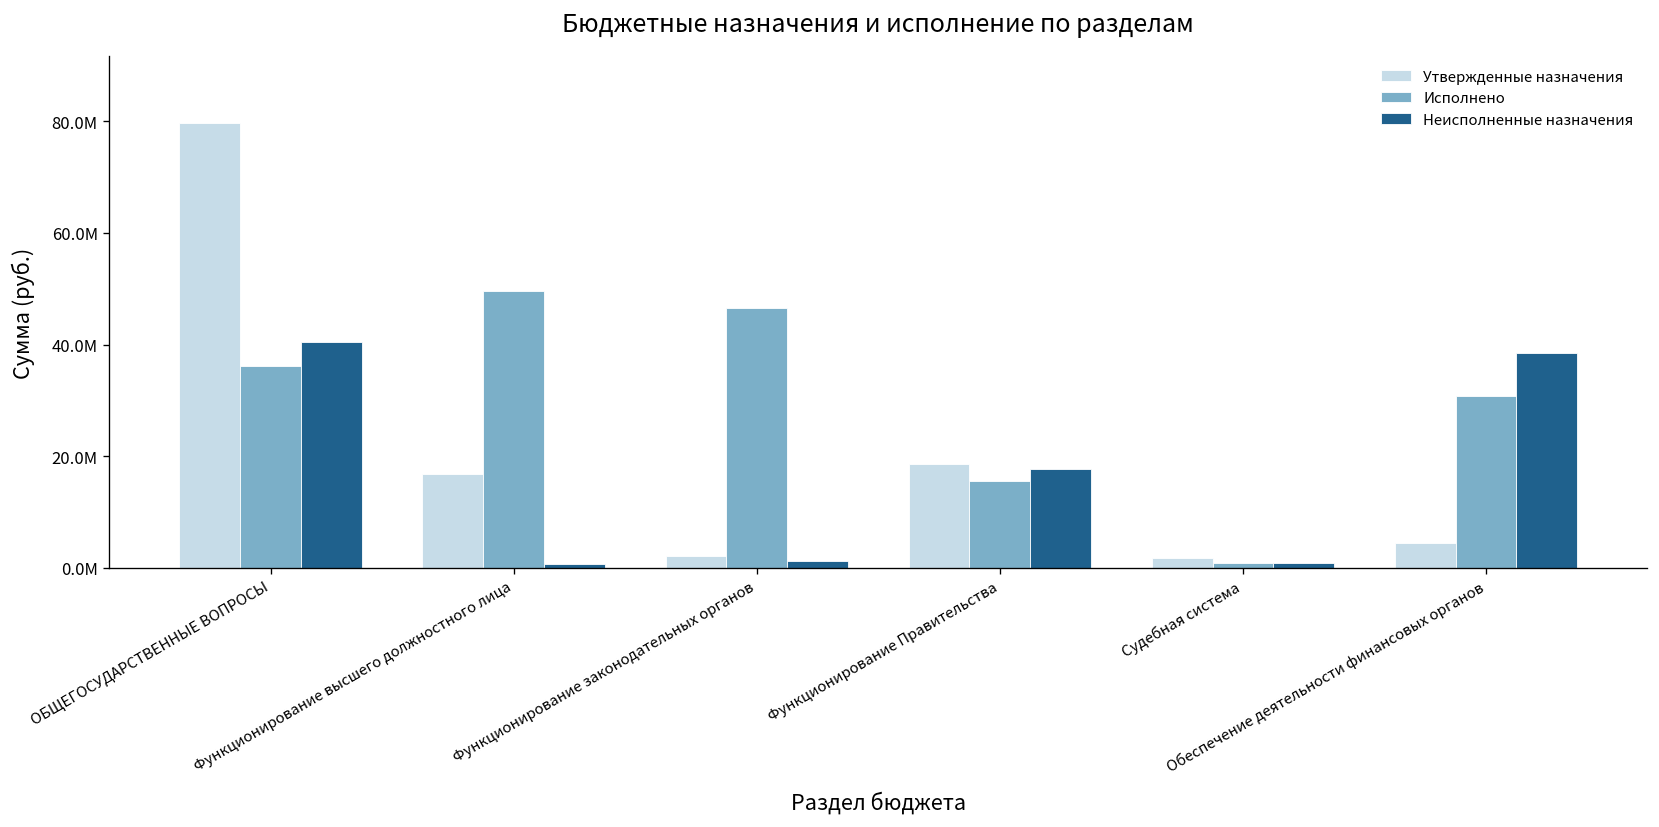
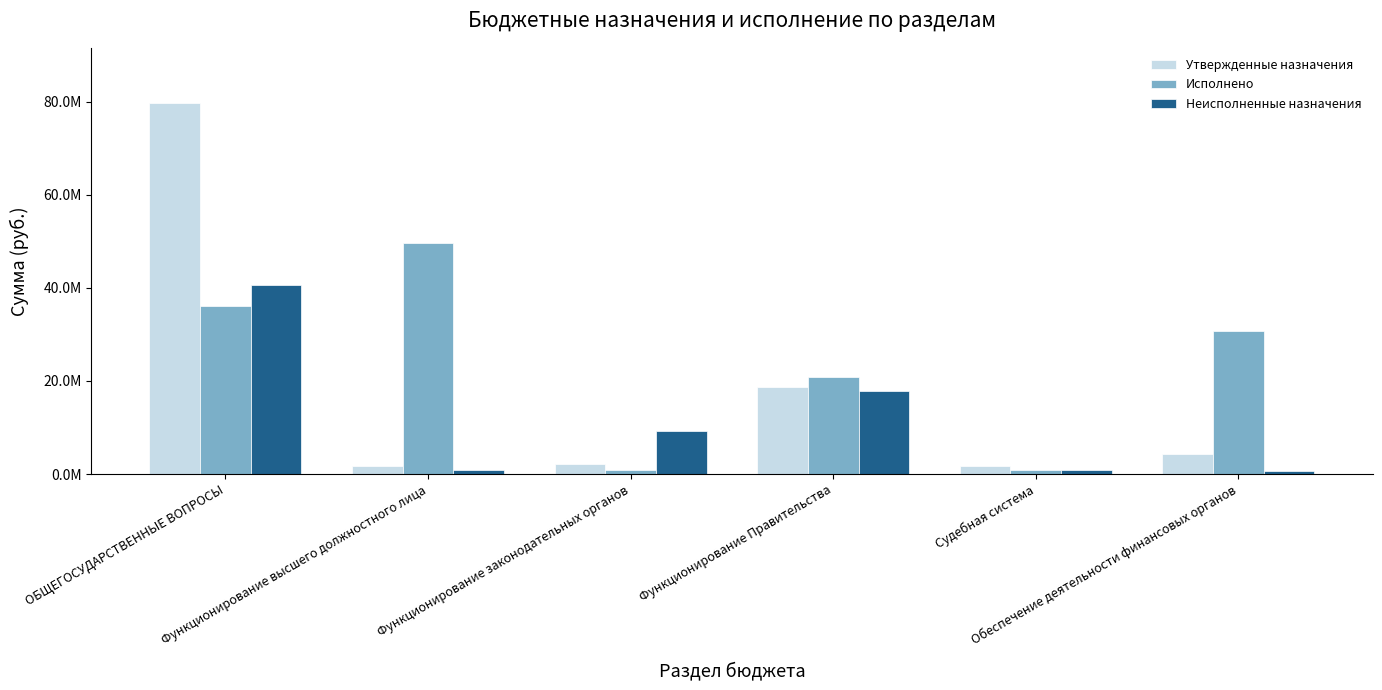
Утвержденные назначения, Функционирование высшего должностного лица: 17000000 -> 2000000
Исполнено, Функционирование законодательных органов: 46000000 -> 1000000
Неисполненные назначения, Функционирование законодательных органов: 1000000 -> 9000000
Исполнено, Функционирование Правительства: 15000000 -> 21000000
Неисполненные назначения, Обеспечение деятельности финансовых органов: 38000000 -> 1000000
